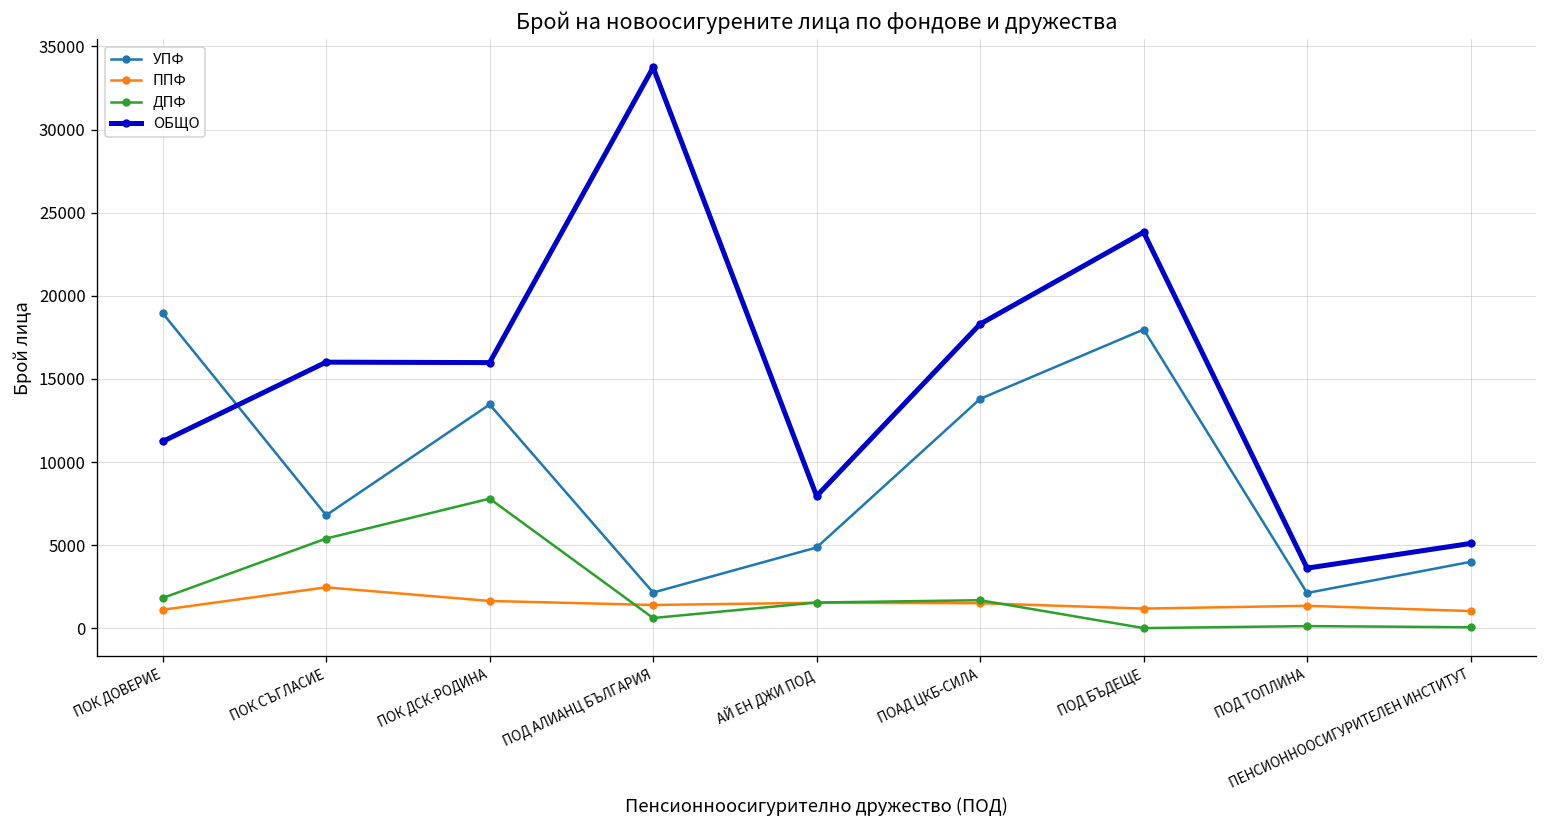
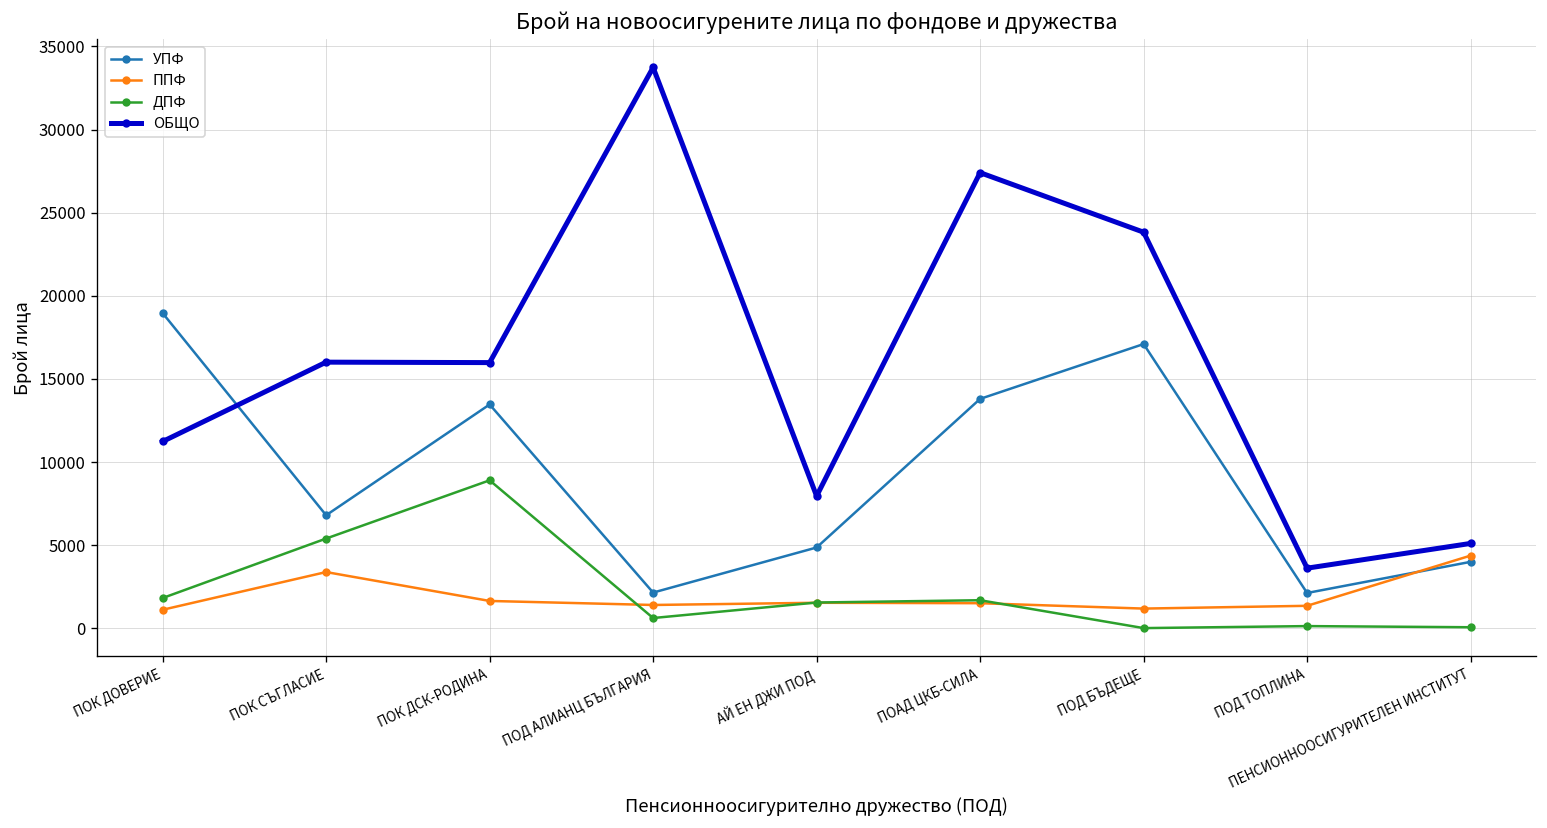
ППФ, ПОК СЪГЛАСИЕ: 2500 -> 3400
ДПФ, ПОК ДСК-РОДИНА: 7800 -> 8900
ОБЩО, ПОАД ЦКБ-СИЛА: 18300 -> 27400
УПФ, ПОД БЪДЕЩЕ: 18000 -> 17100
ППФ, ПЕНСИОННООСИГУРИТЕЛЕН ИНСТИТУТ: 1000 -> 4400
